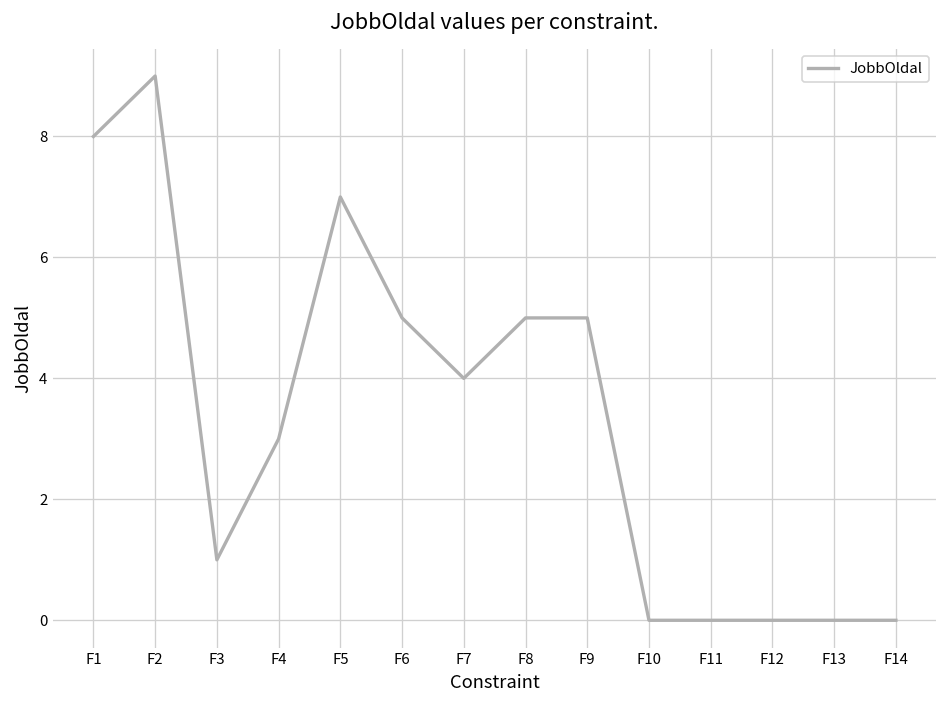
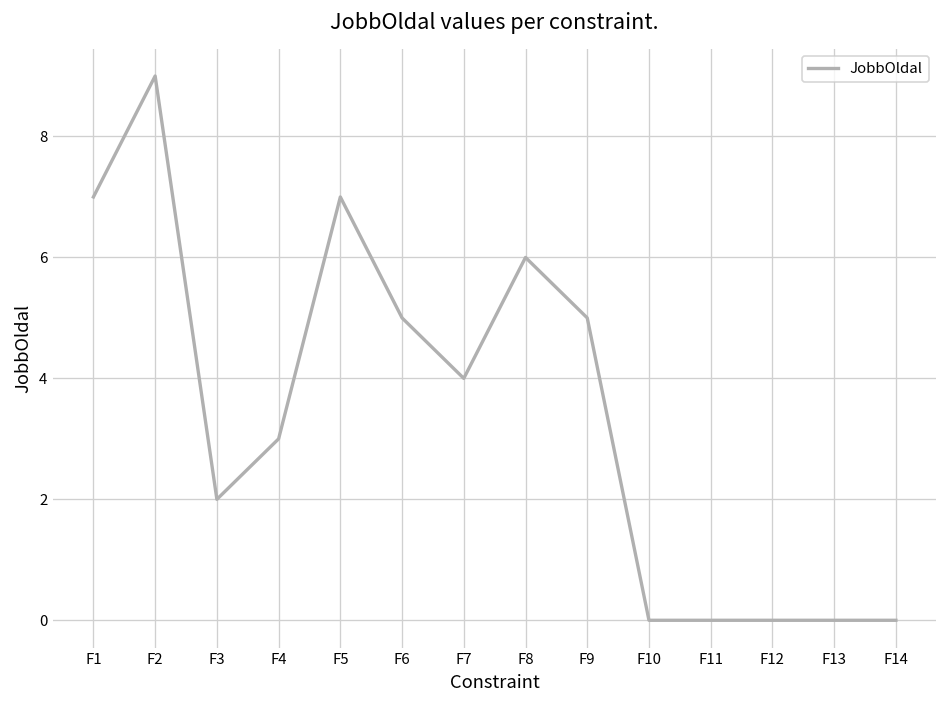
F1: 8 -> 7
F3: 1 -> 2
F8: 5 -> 6
